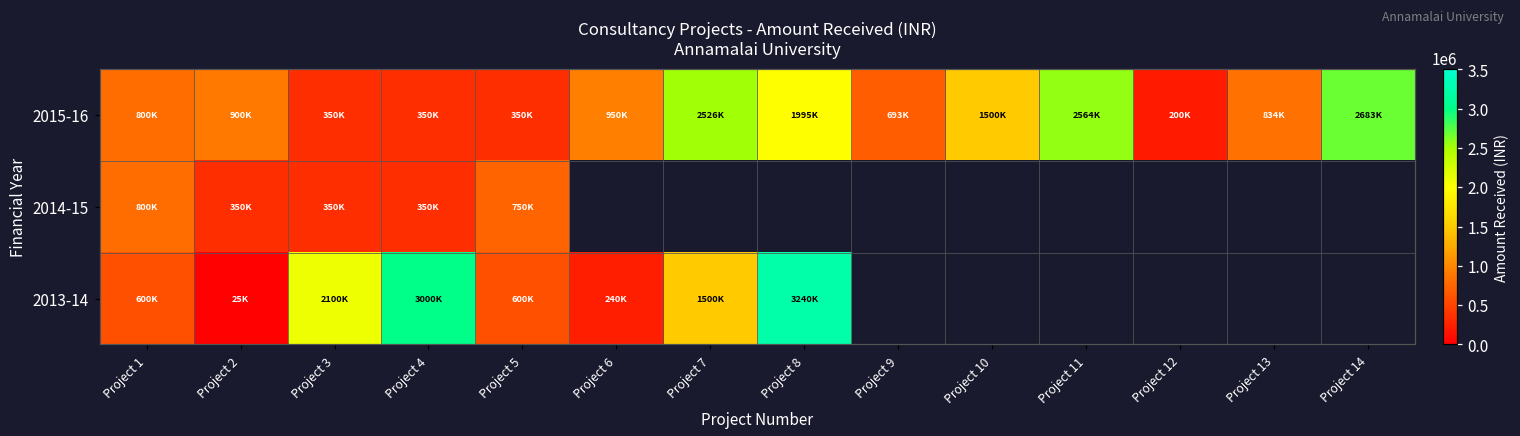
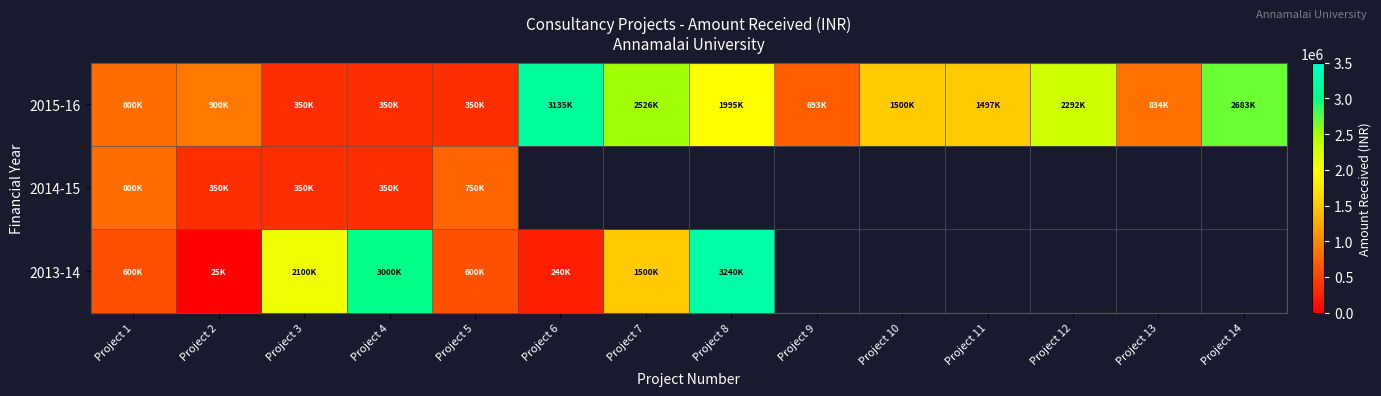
2015-16, Project 6: 950K -> 3135K
2015-16, Project 11: 2564K -> 1497K
2015-16, Project 12: 200K -> 2292K
